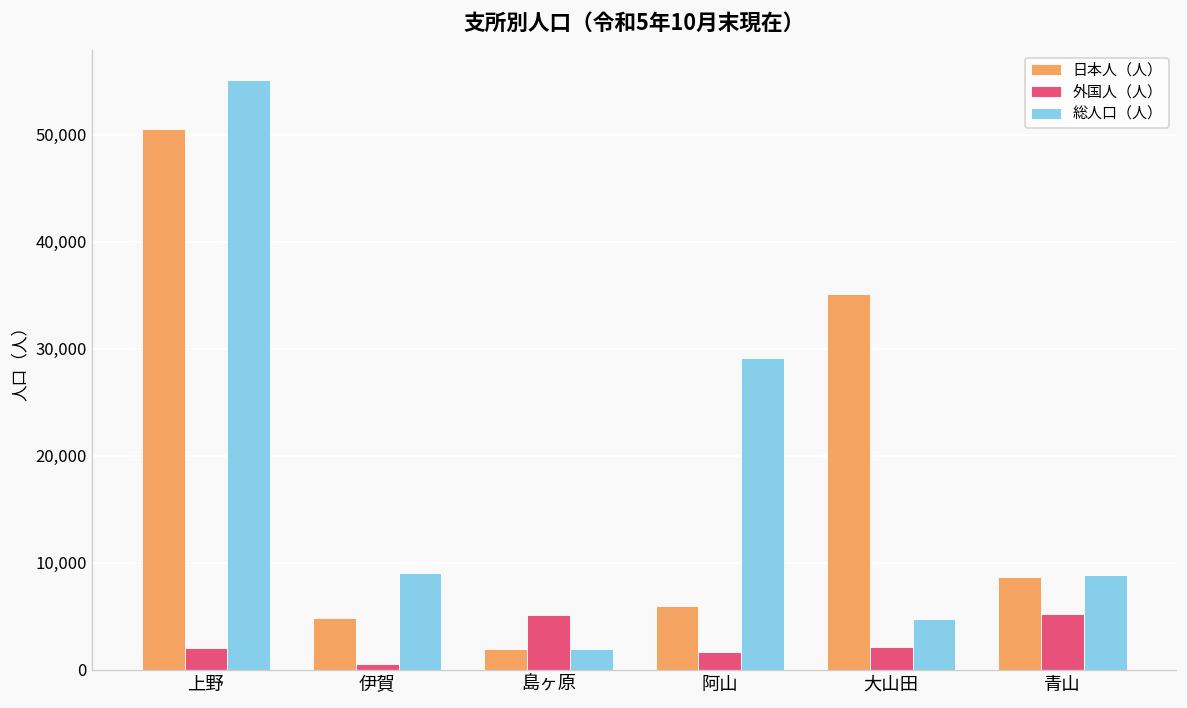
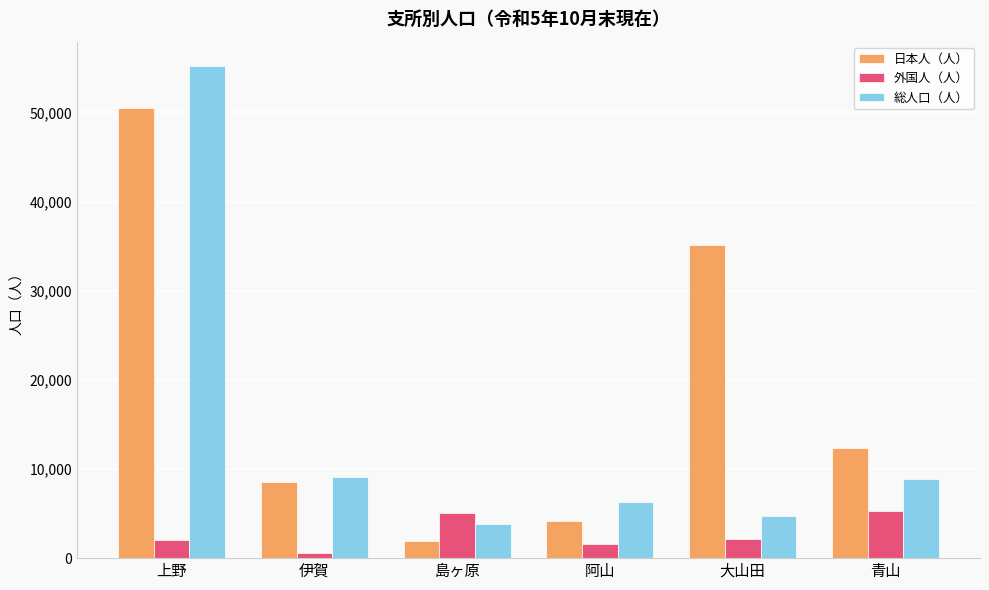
日本人（人）, 伊賀: 5,000 -> 9,000
総人口（人）, 島ヶ原: 2,000 -> 4,000
日本人（人）, 阿山: 6,000 -> 4,000
総人口（人）, 阿山: 29,000 -> 6,000
日本人（人）, 青山: 9,000 -> 12,000
